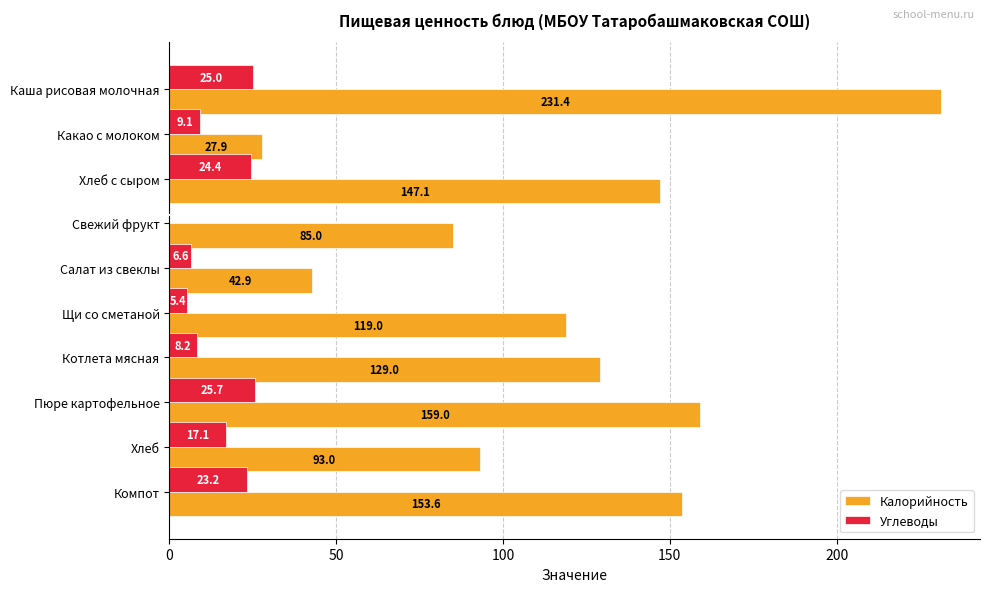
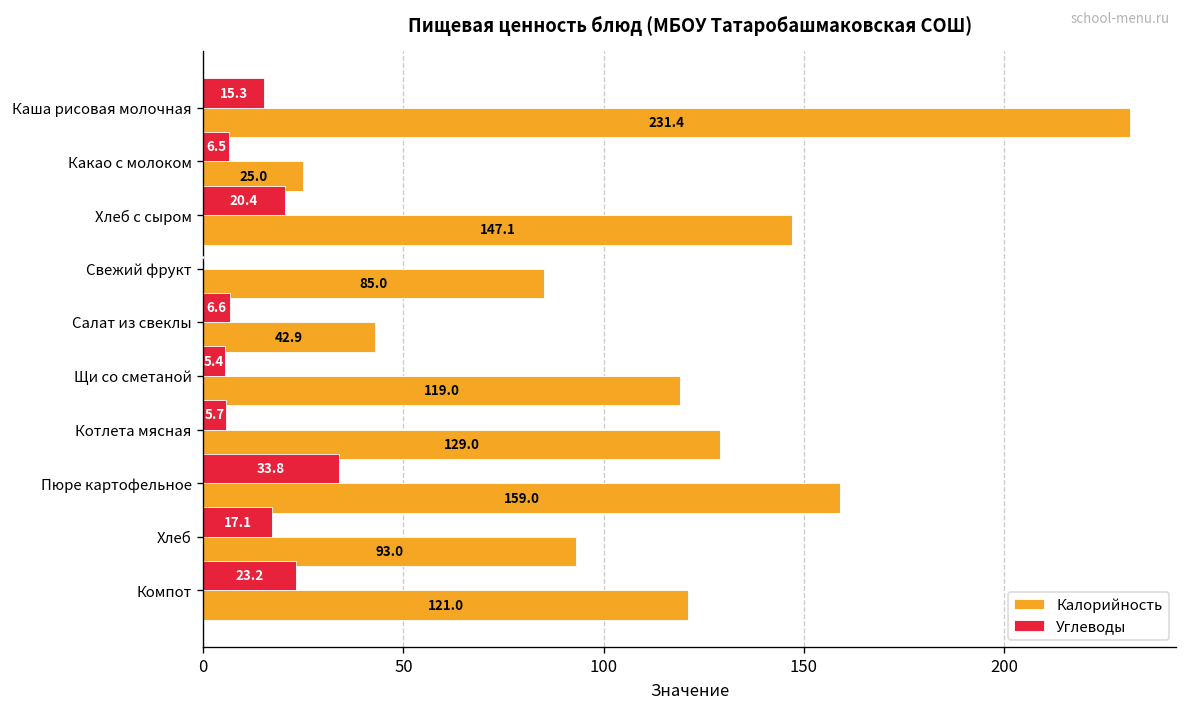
Углеводы, Каша рисовая молочная: 25.0 -> 15.3
Углеводы, Какао с молоком: 9.1 -> 6.5
Калорийность, Какао с молоком: 27.9 -> 25.0
Углеводы, Хлеб с сыром: 24.4 -> 20.4
Углеводы, Котлета мясная: 8.2 -> 5.7
Углеводы, Пюре картофельное: 25.7 -> 33.8
Калорийность, Компот: 153.6 -> 121.0
